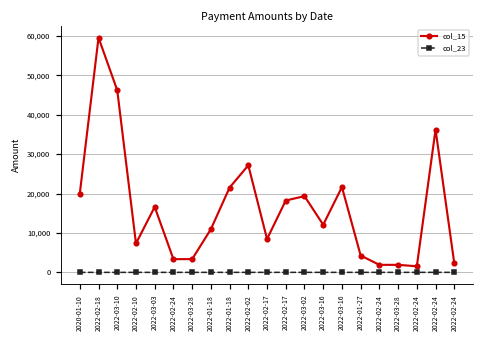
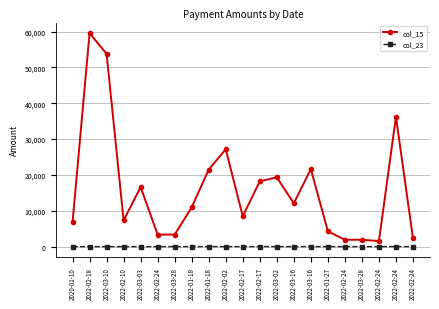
col_15, 2020-01-10: 20,000 -> 7,000
col_15, 2022-03-10: 46,000 -> 54,000
